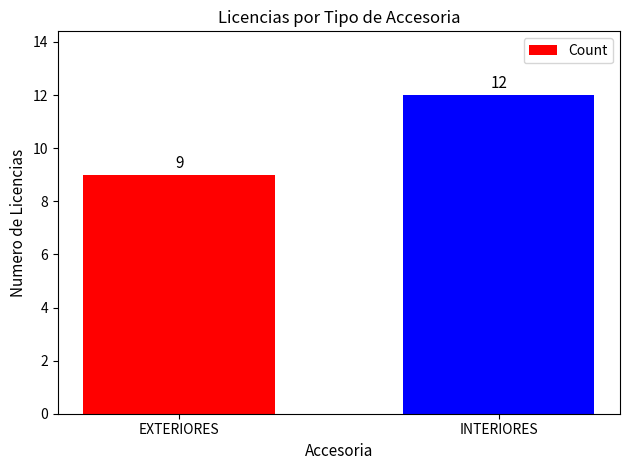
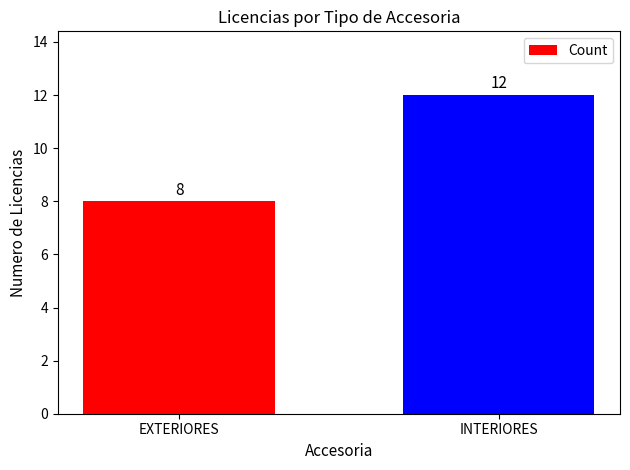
EXTERIORES: 9 -> 8
